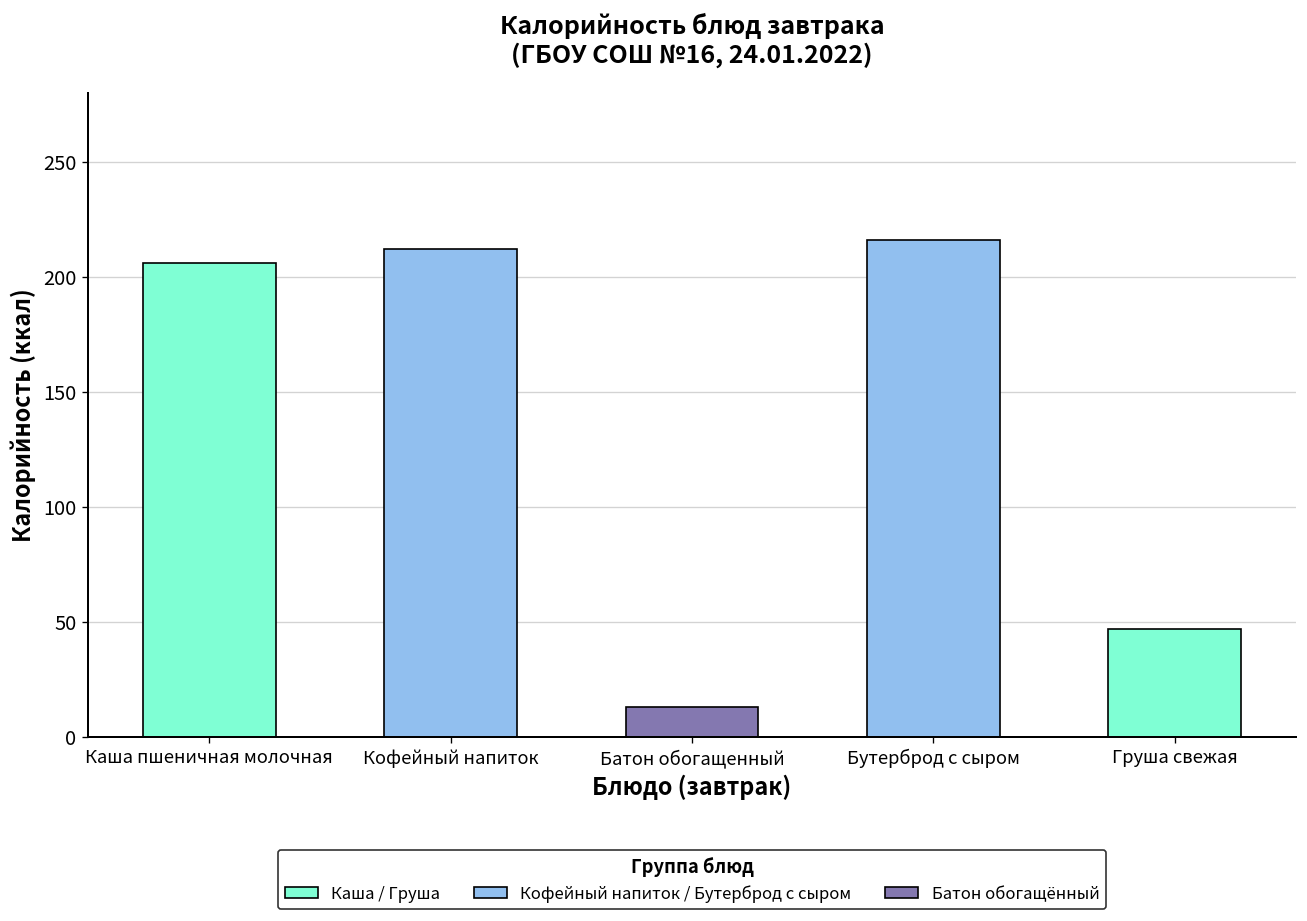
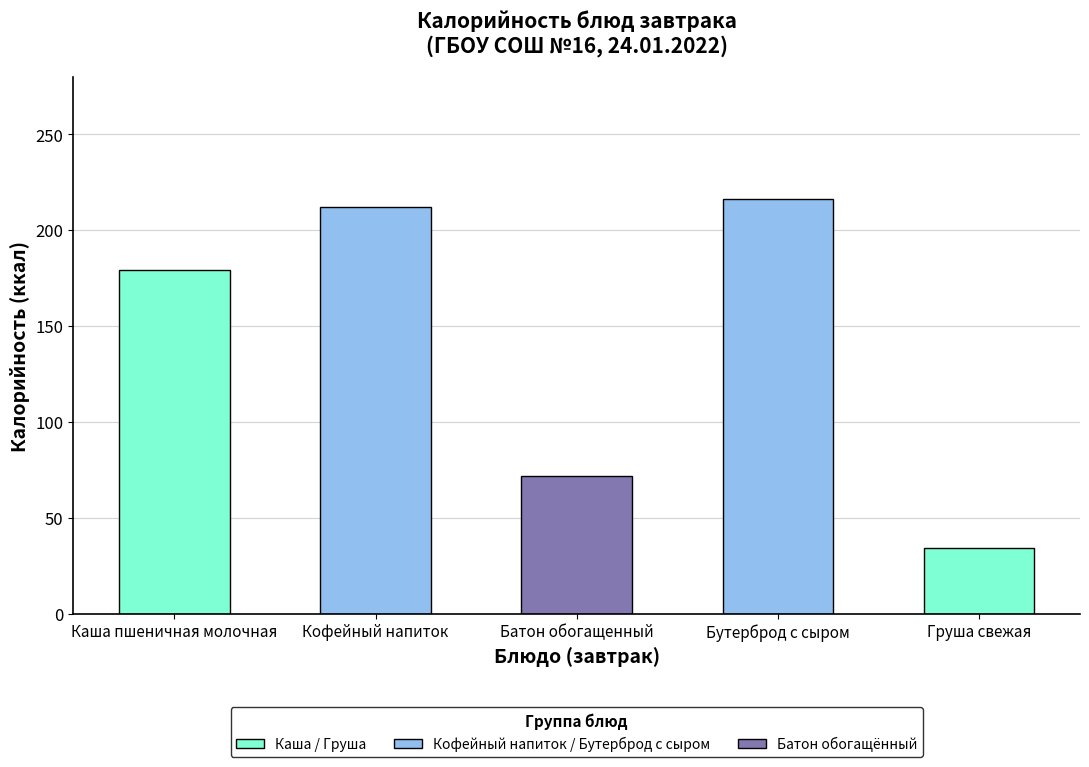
Каша пшеничная молочная: 206 -> 179
Батон обогащенный: 13 -> 72
Груша свежая: 47 -> 34
